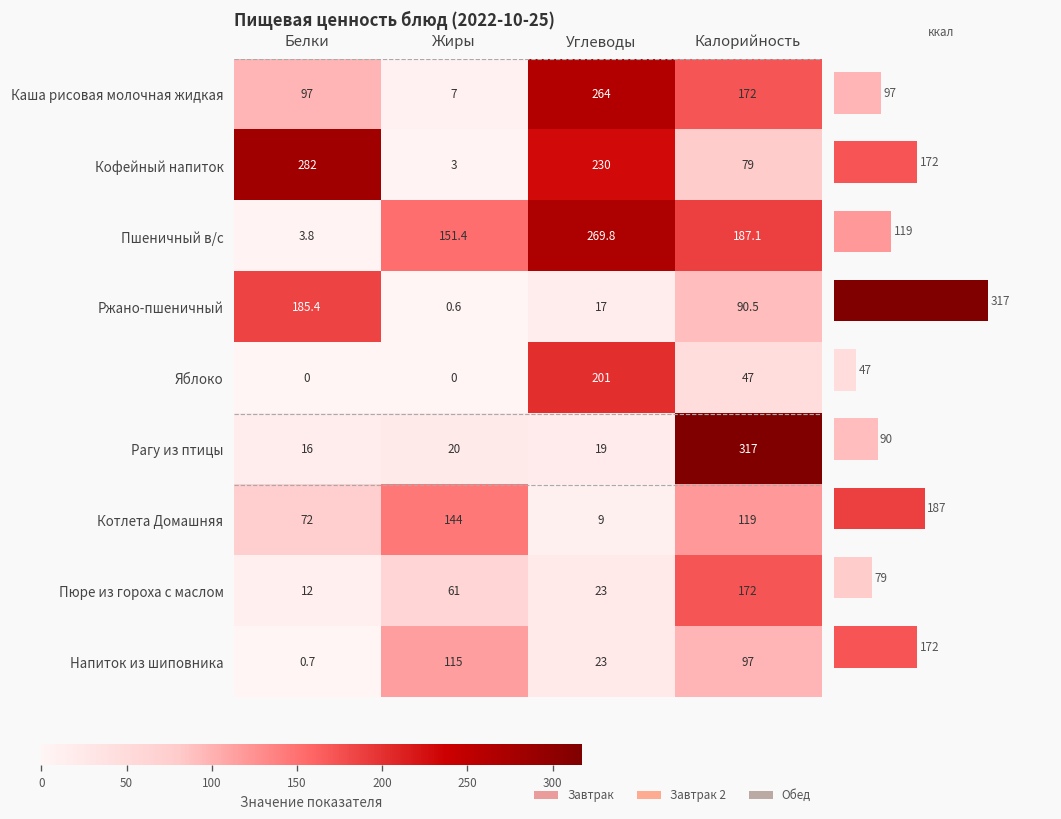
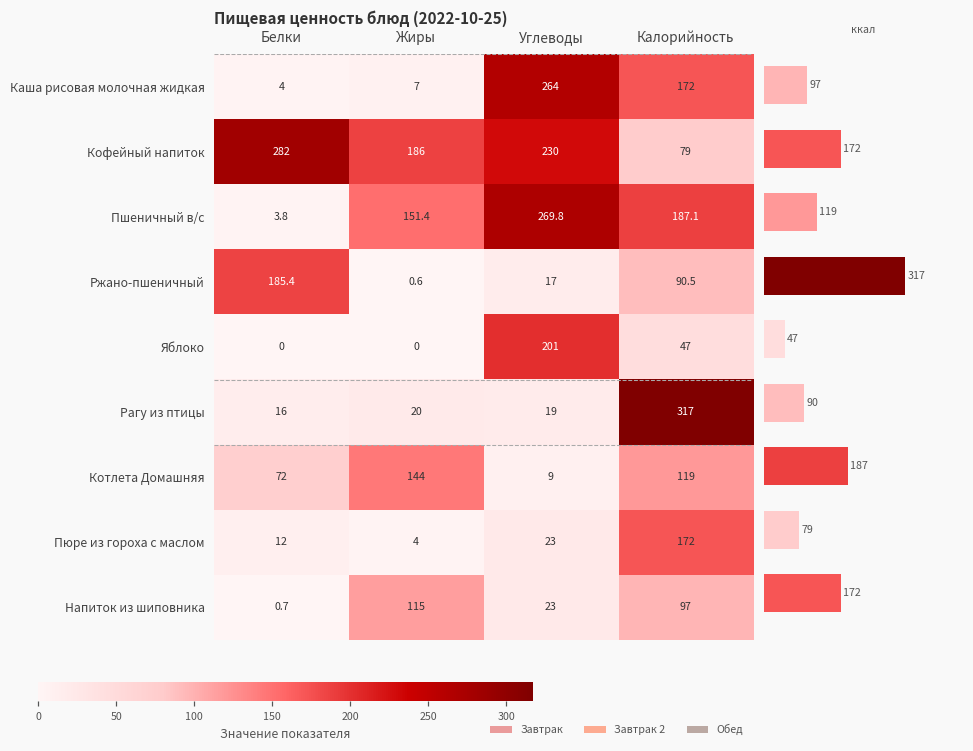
Пищевая ценность блюд (2022-10-25), Каша рисовая молочная жидкая, Белки: 97 -> 4
Пищевая ценность блюд (2022-10-25), Кофейный напиток, Жиры: 3 -> 186
Пищевая ценность блюд (2022-10-25), Пюре из гороха с маслом, Жиры: 61 -> 4
